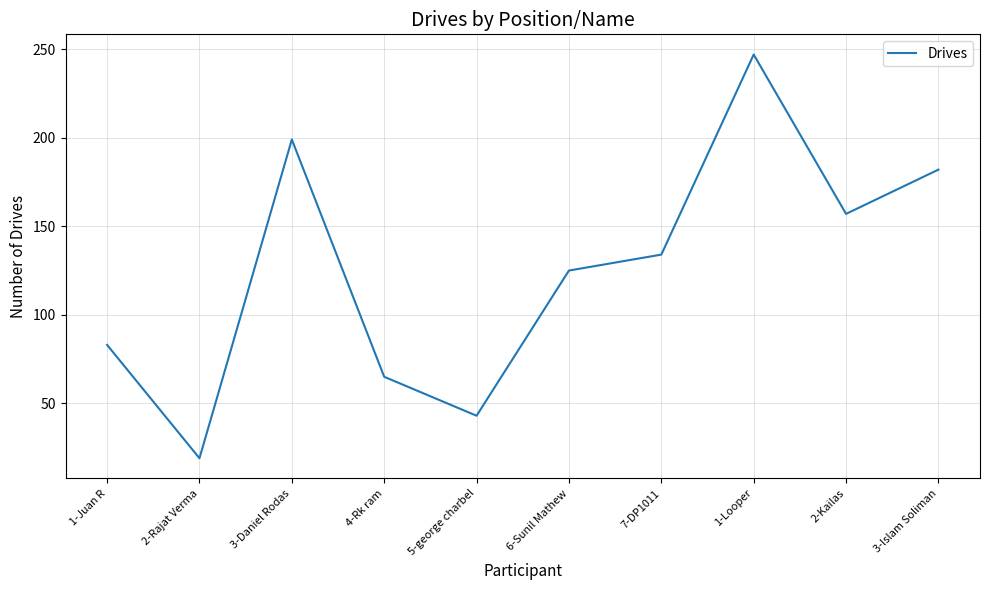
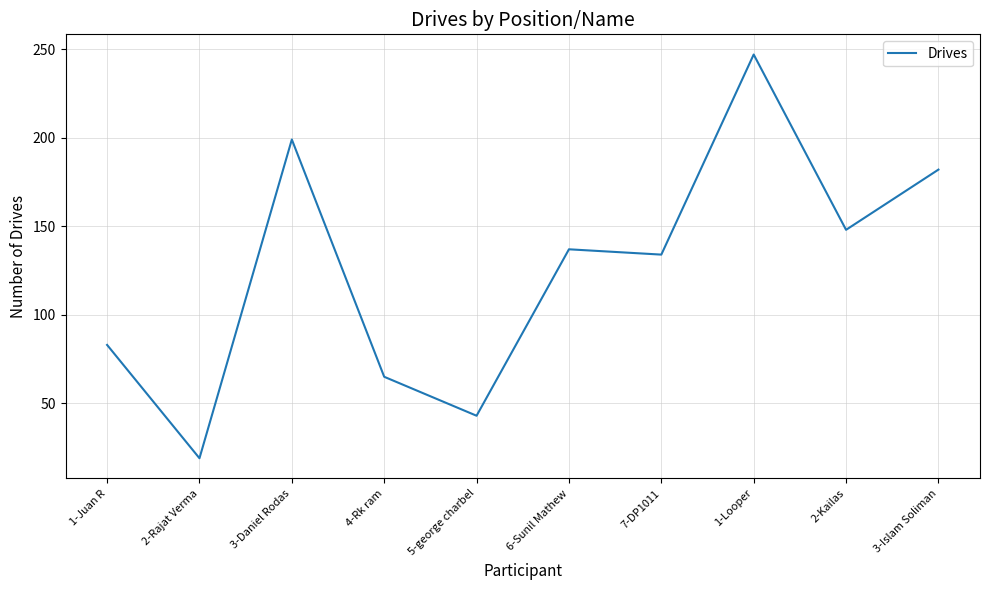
6-Sunil Mathew: 125 -> 137
2-Kailas: 157 -> 148
